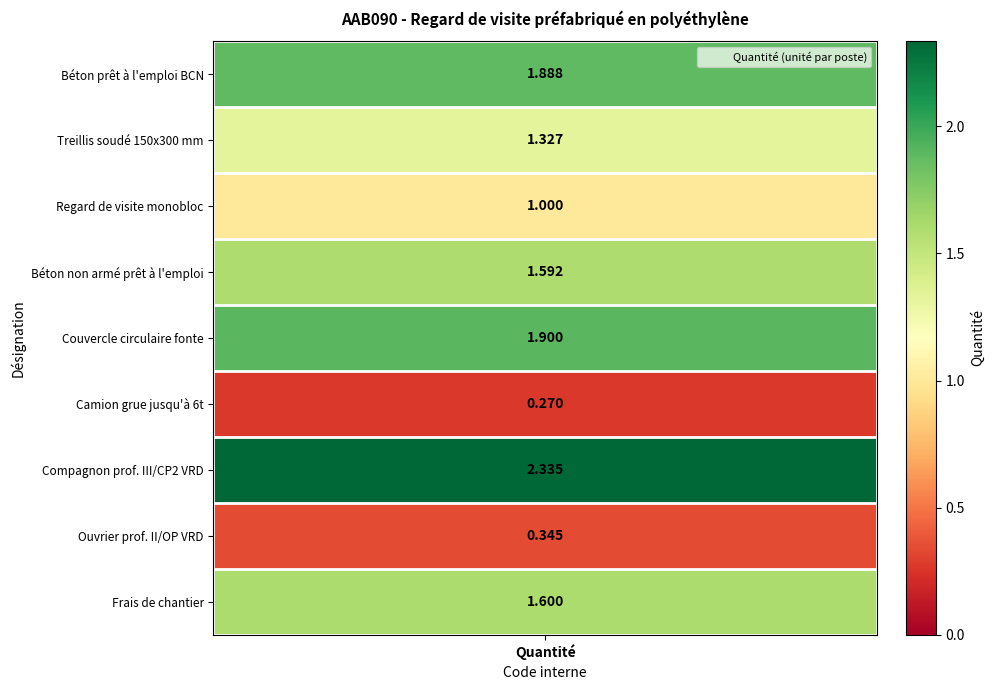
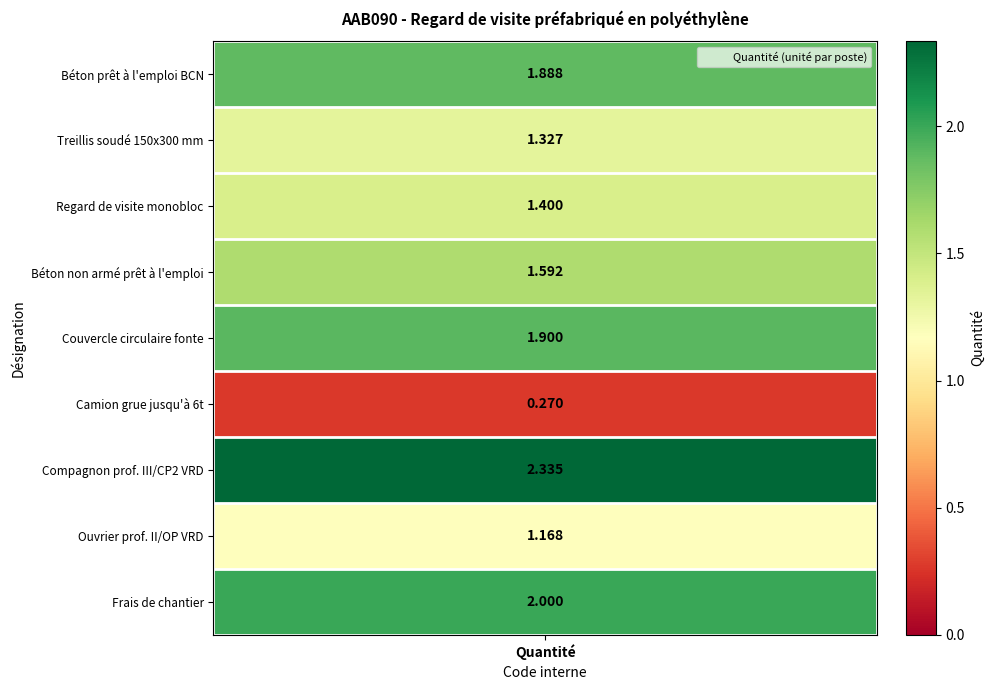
Regard de visite monobloc, Quantité: 1.000 -> 1.400
Ouvrier prof. II/OP VRD, Quantité: 0.345 -> 1.168
Frais de chantier, Quantité: 1.600 -> 2.000
